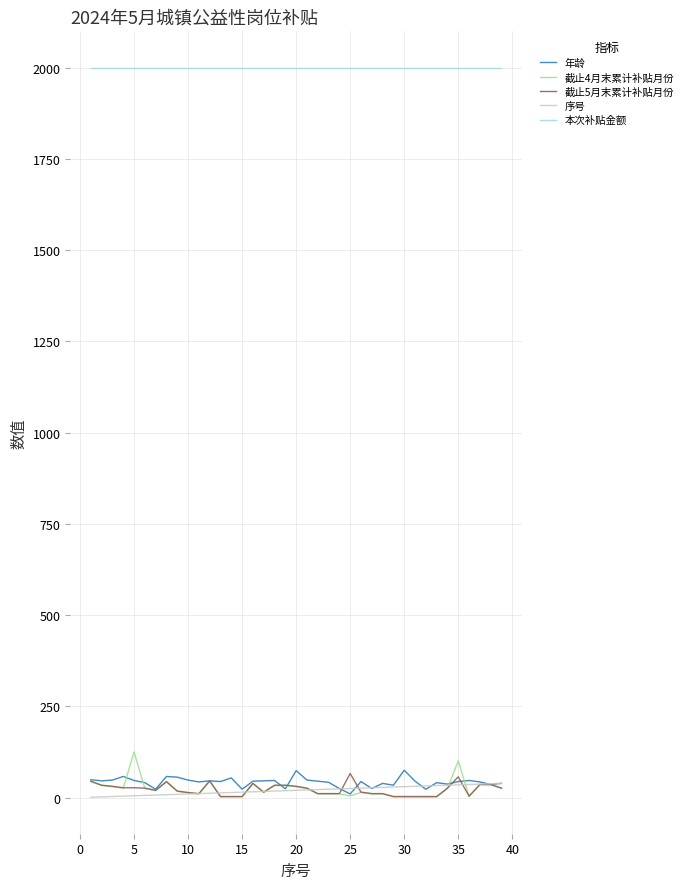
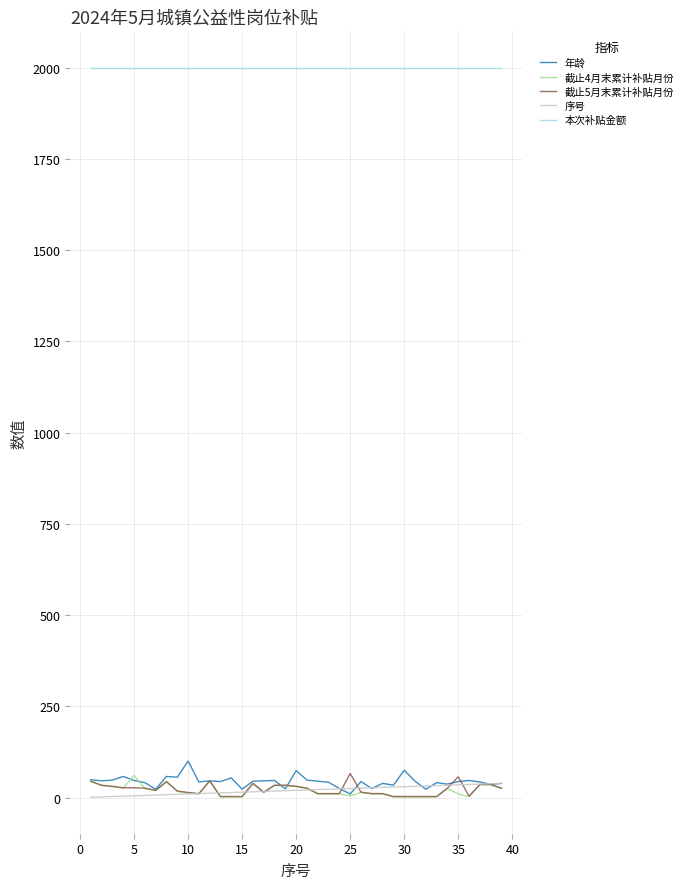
截止4月末累计补贴月份, 5: 130 -> 60
年龄, 10: 50 -> 100
截止4月末累计补贴月份, 35: 100 -> 10
